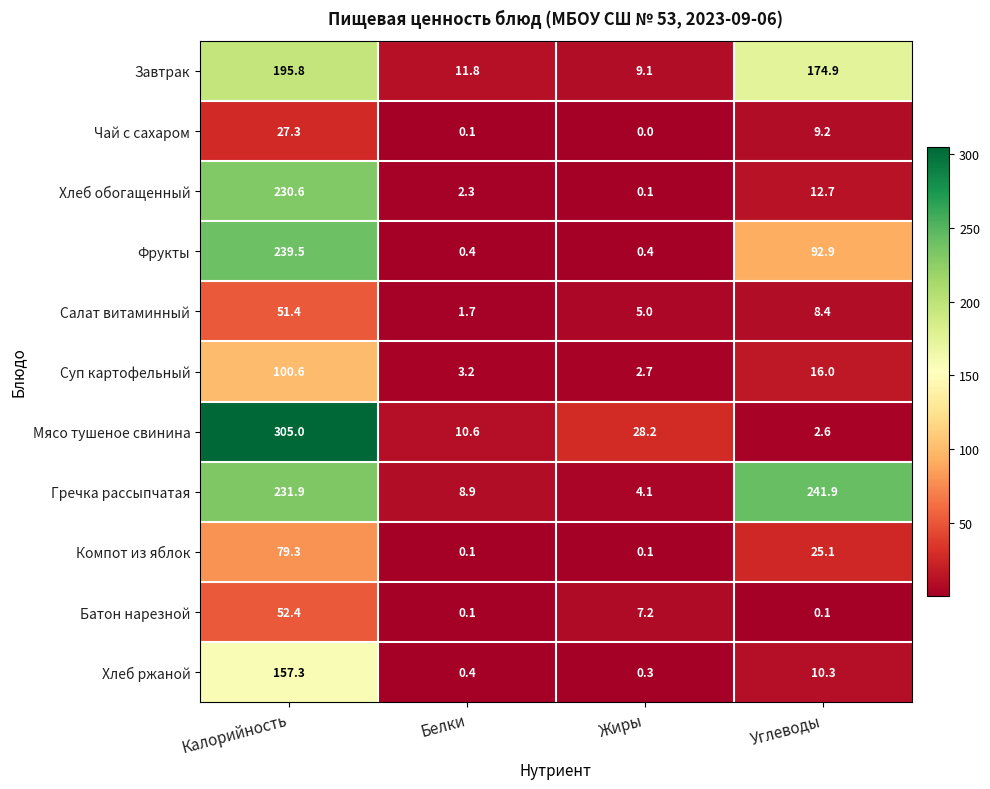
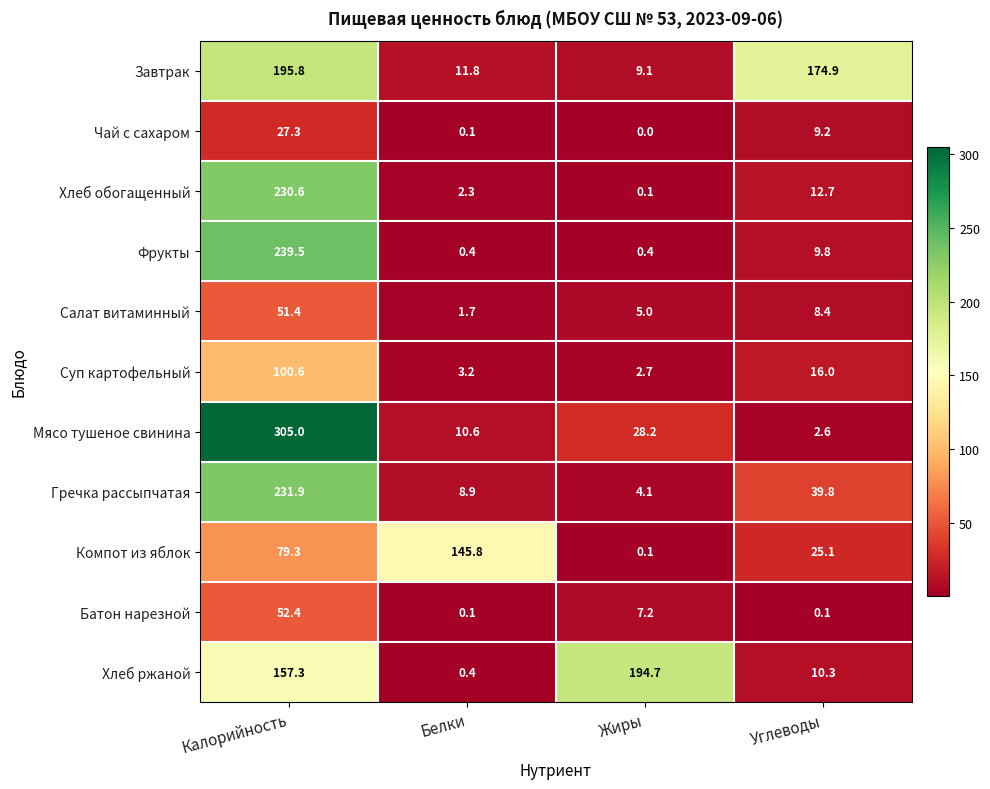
Фрукты, Углеводы: 92.9 -> 9.8
Гречка рассыпчатая, Углеводы: 241.9 -> 39.8
Компот из яблок, Белки: 0.1 -> 145.8
Хлеб ржаной, Жиры: 0.3 -> 194.7
